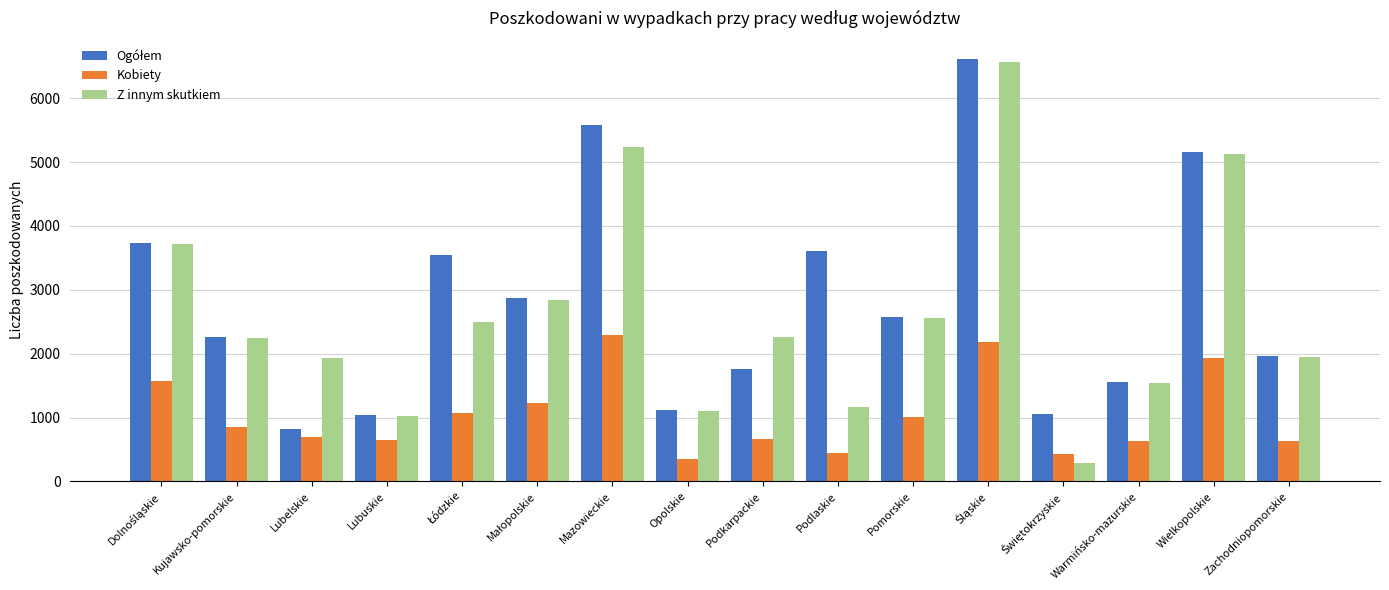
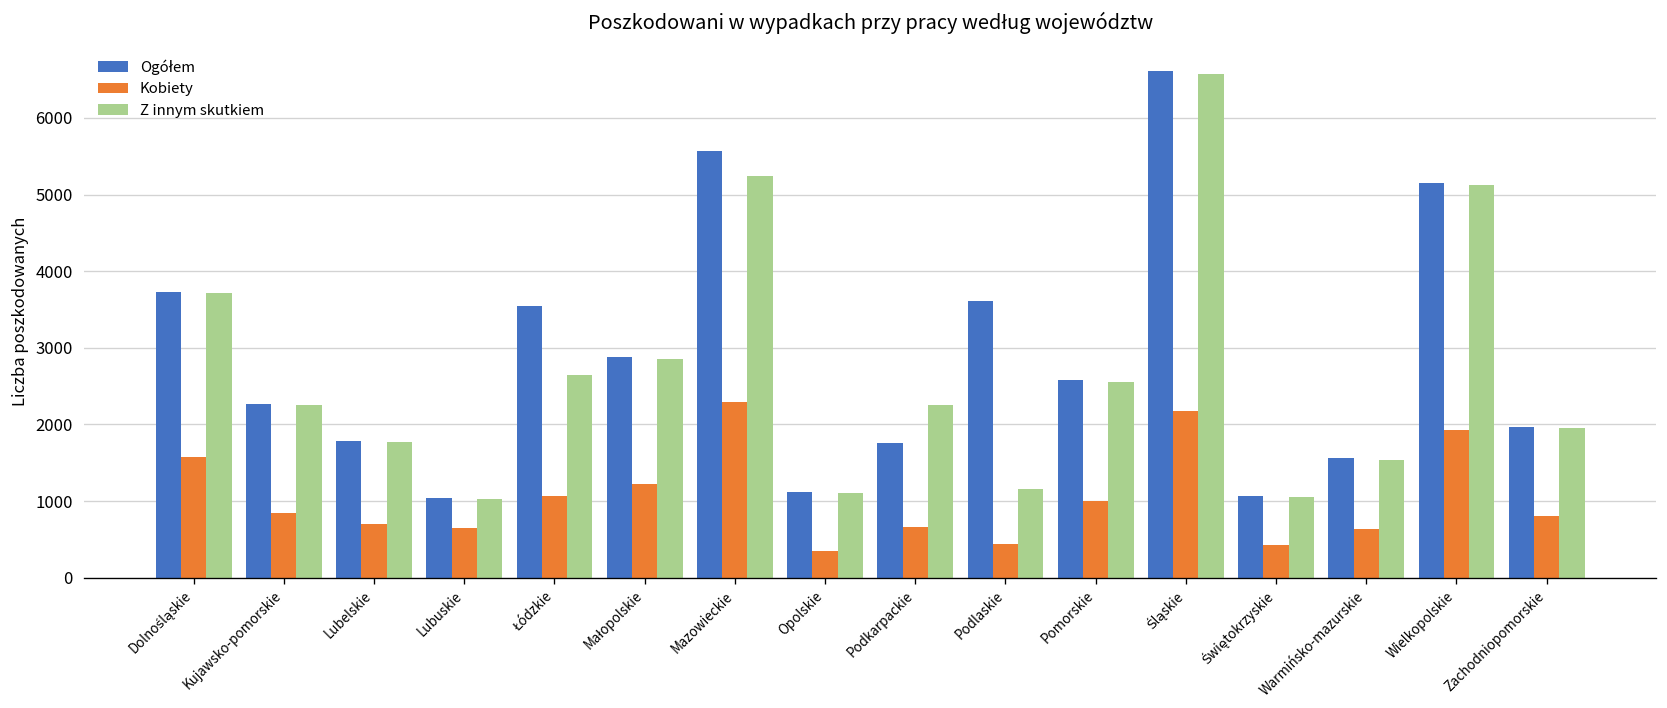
Ogółem, Lubelskie: 800 -> 1800
Z innym skutkiem, Lubelskie: 1900 -> 1800
Z innym skutkiem, Łódzkie: 2500 -> 2600
Z innym skutkiem, Świętokrzyskie: 300 -> 1100
Kobiety, Zachodniopomorskie: 600 -> 800
